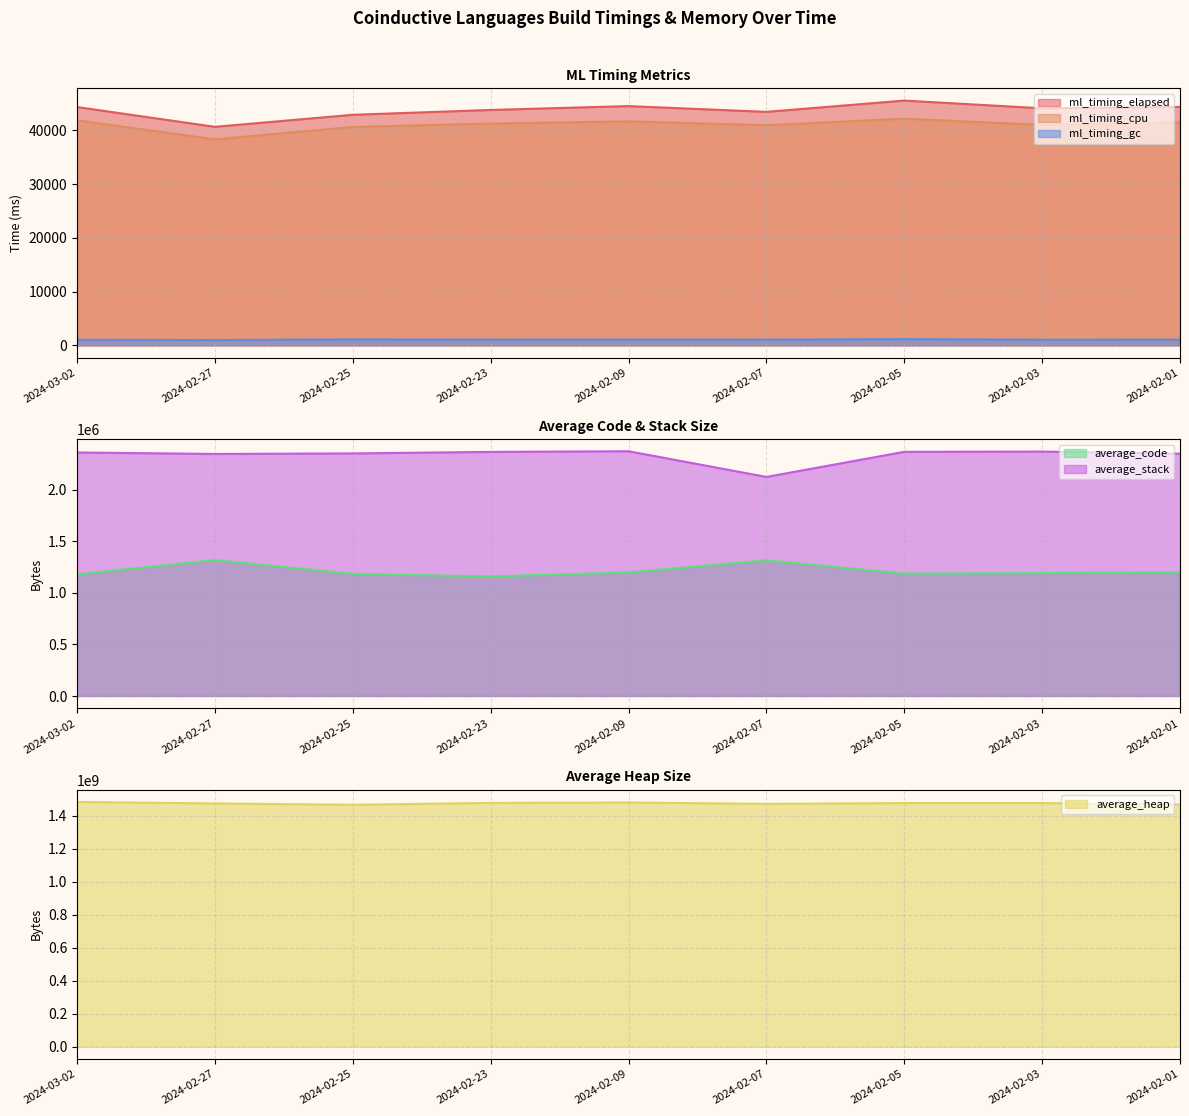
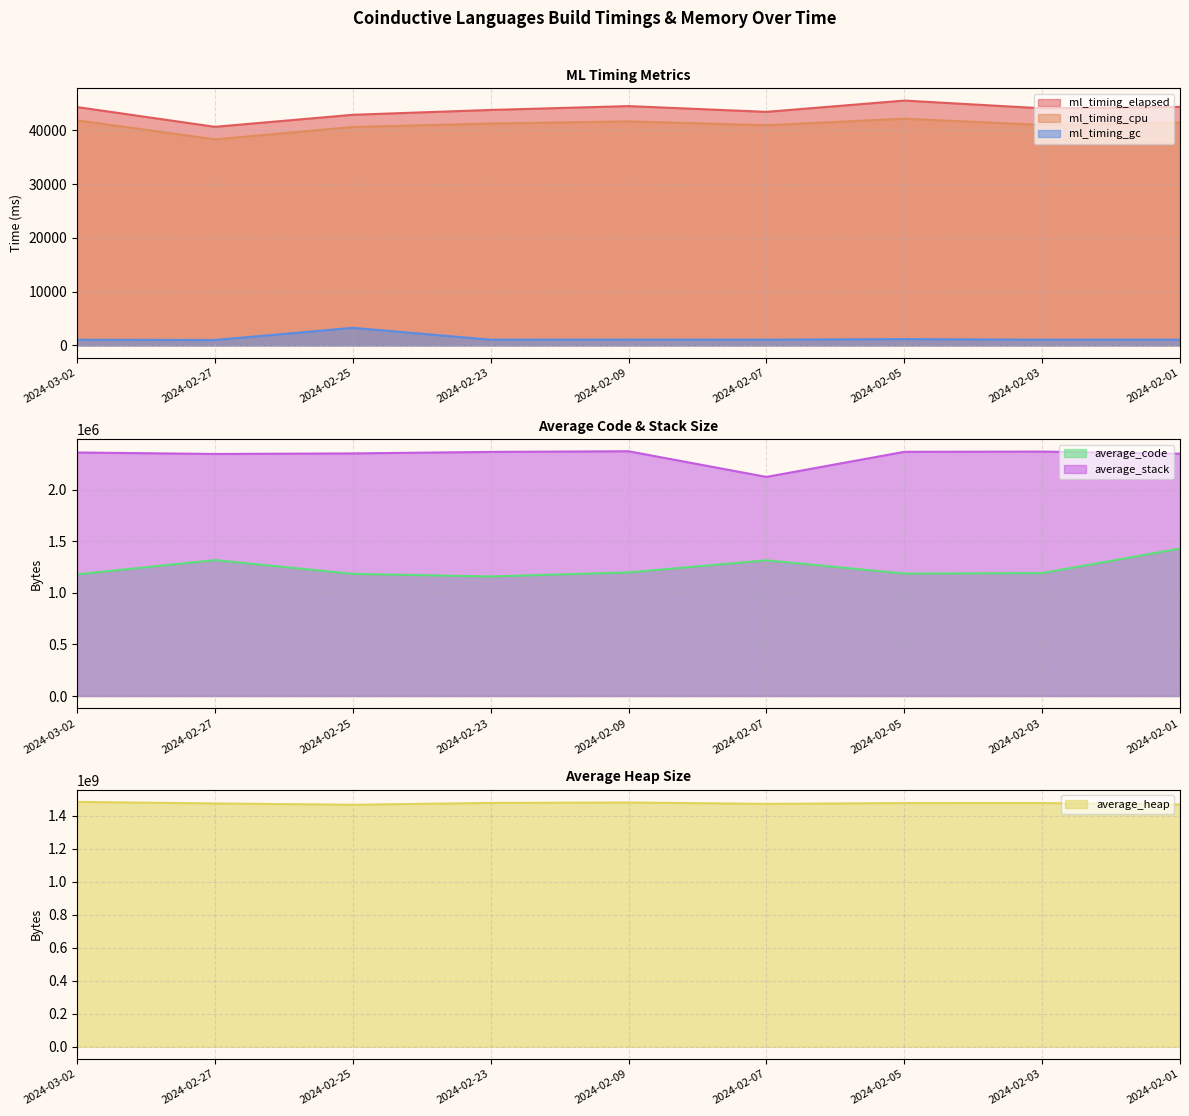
ML Timing Metrics, ml_timing_gc, 2024-02-25: 1000 -> 3000
Average Code & Stack Size, average_code, 2024-02-01: 1200000 -> 1430000
